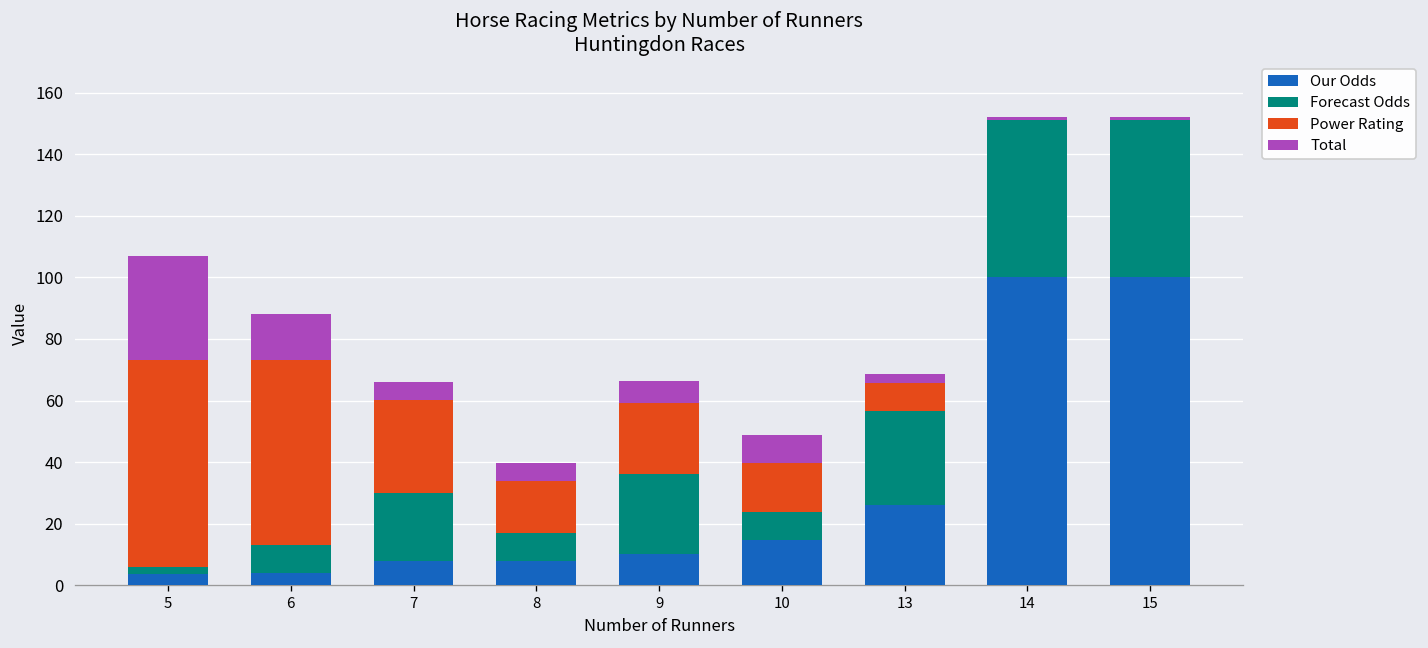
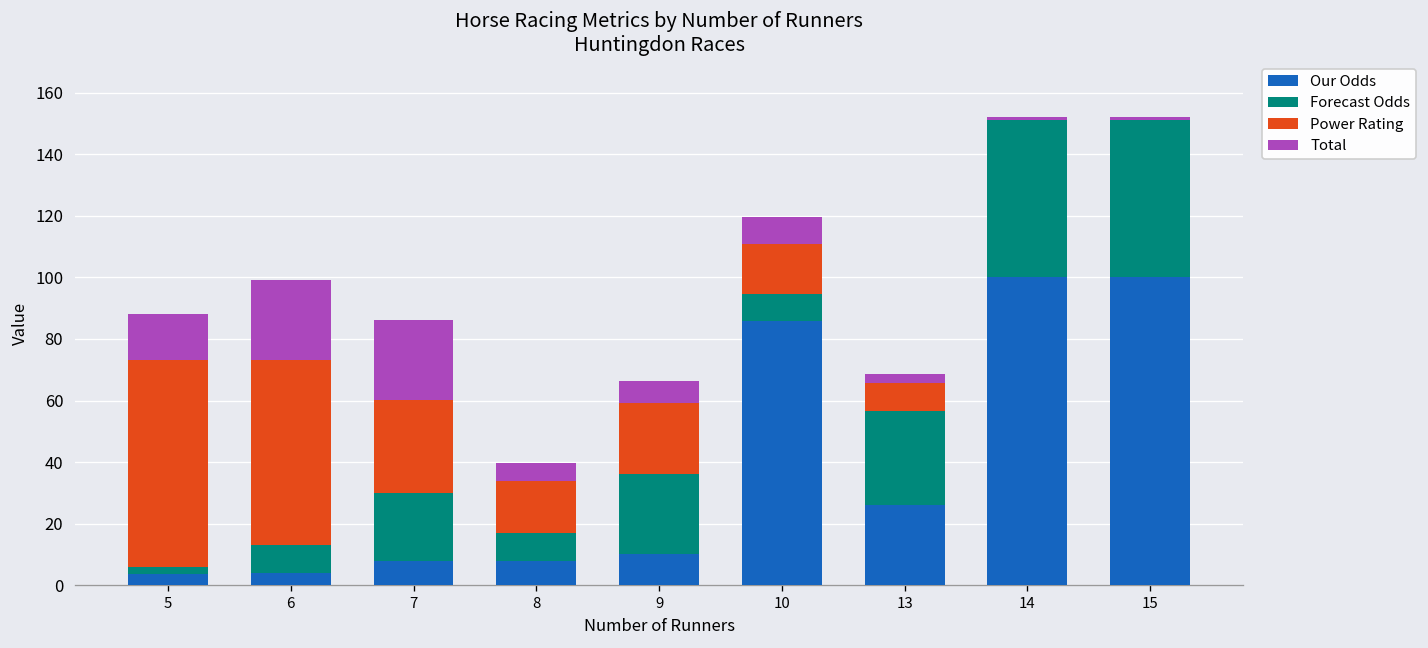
Total, 5: 34 -> 15
Total, 6: 15 -> 26
Total, 7: 6 -> 26
Our Odds, 10: 15 -> 86
